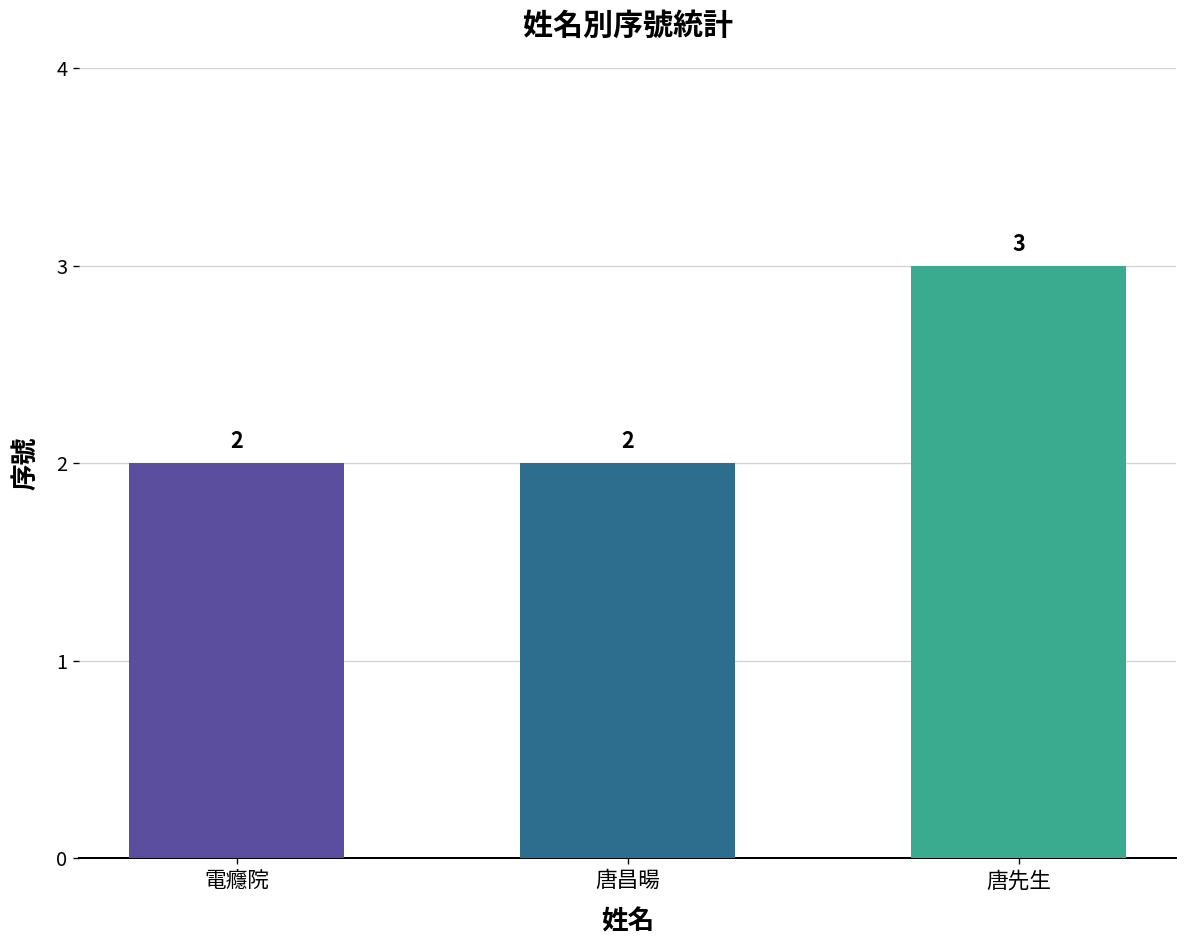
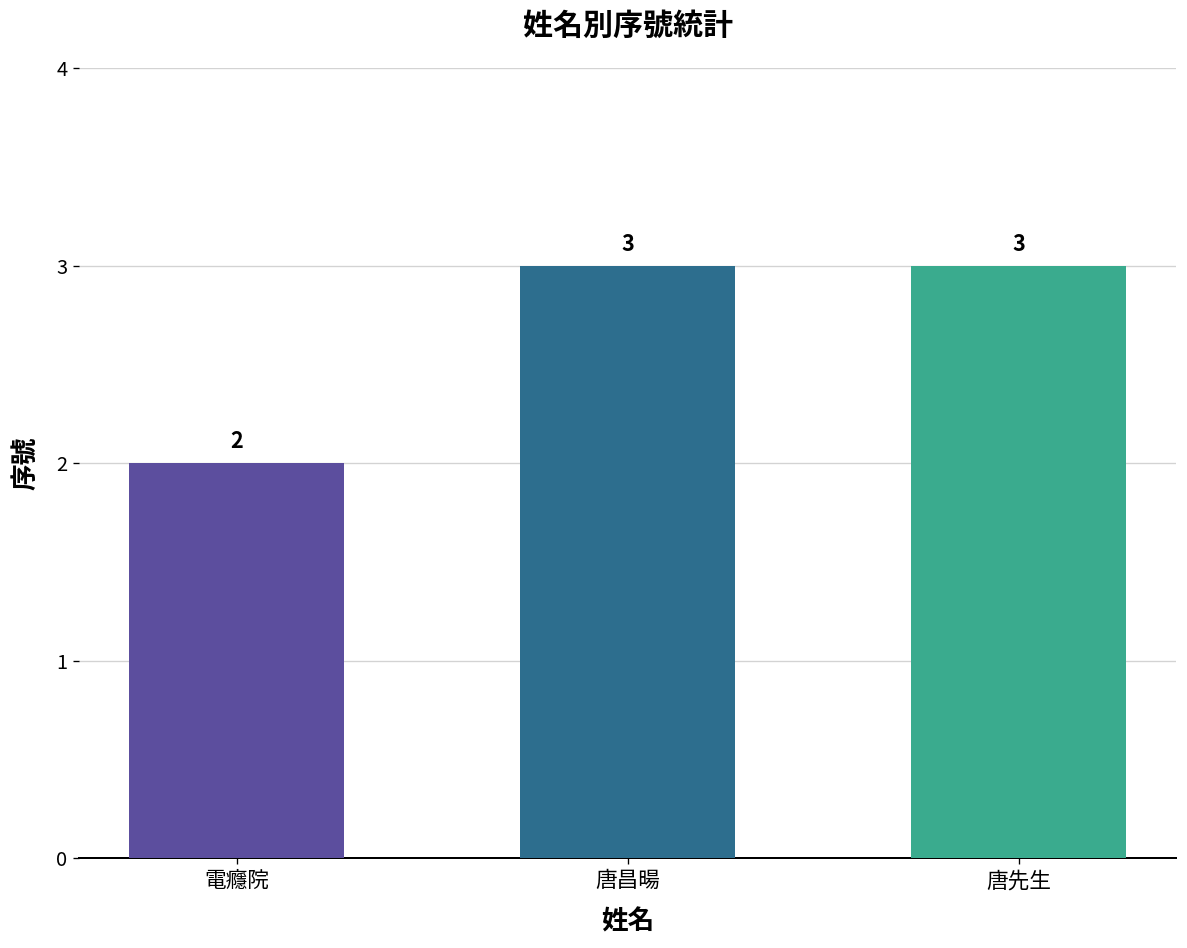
唐昌暘: 2 -> 3
